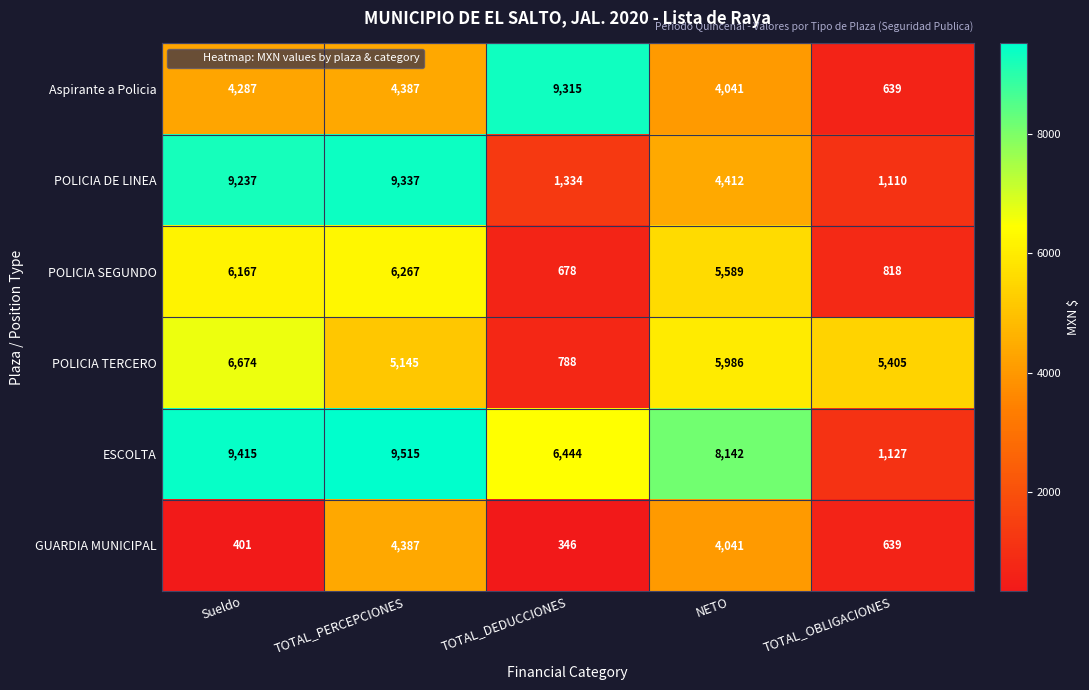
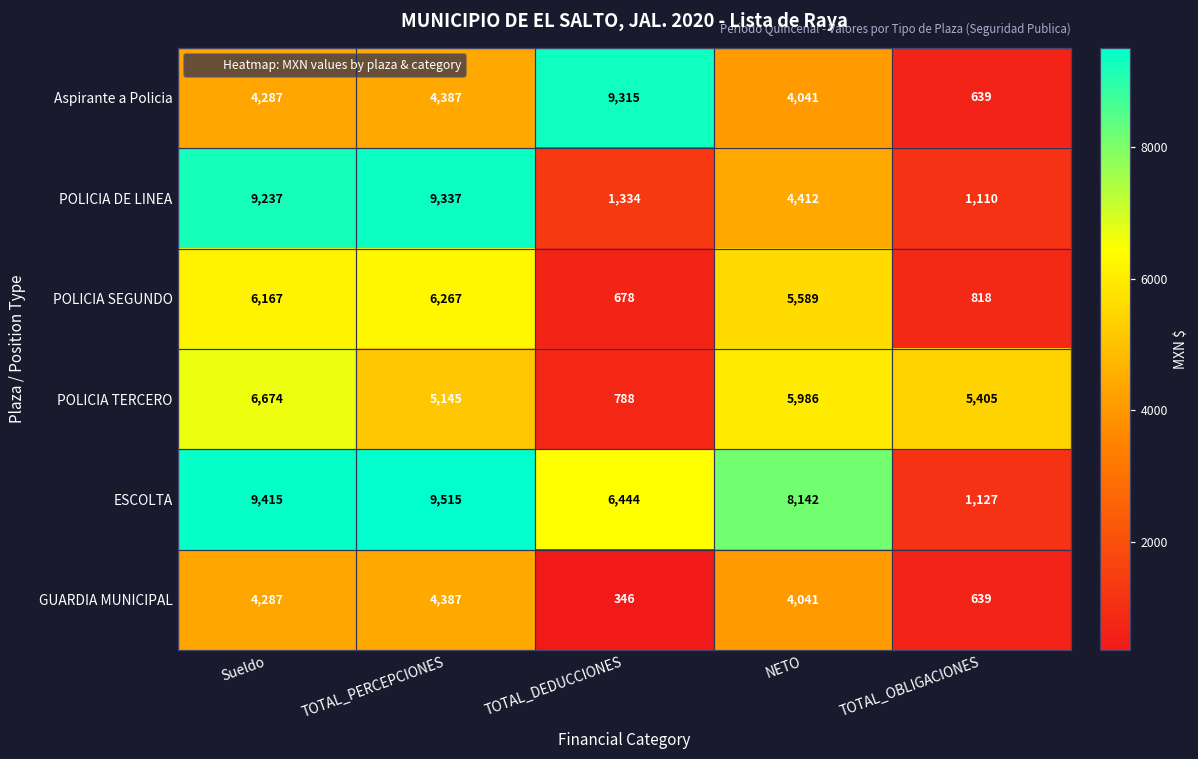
GUARDIA MUNICIPAL, Sueldo: 401 -> 4,287
